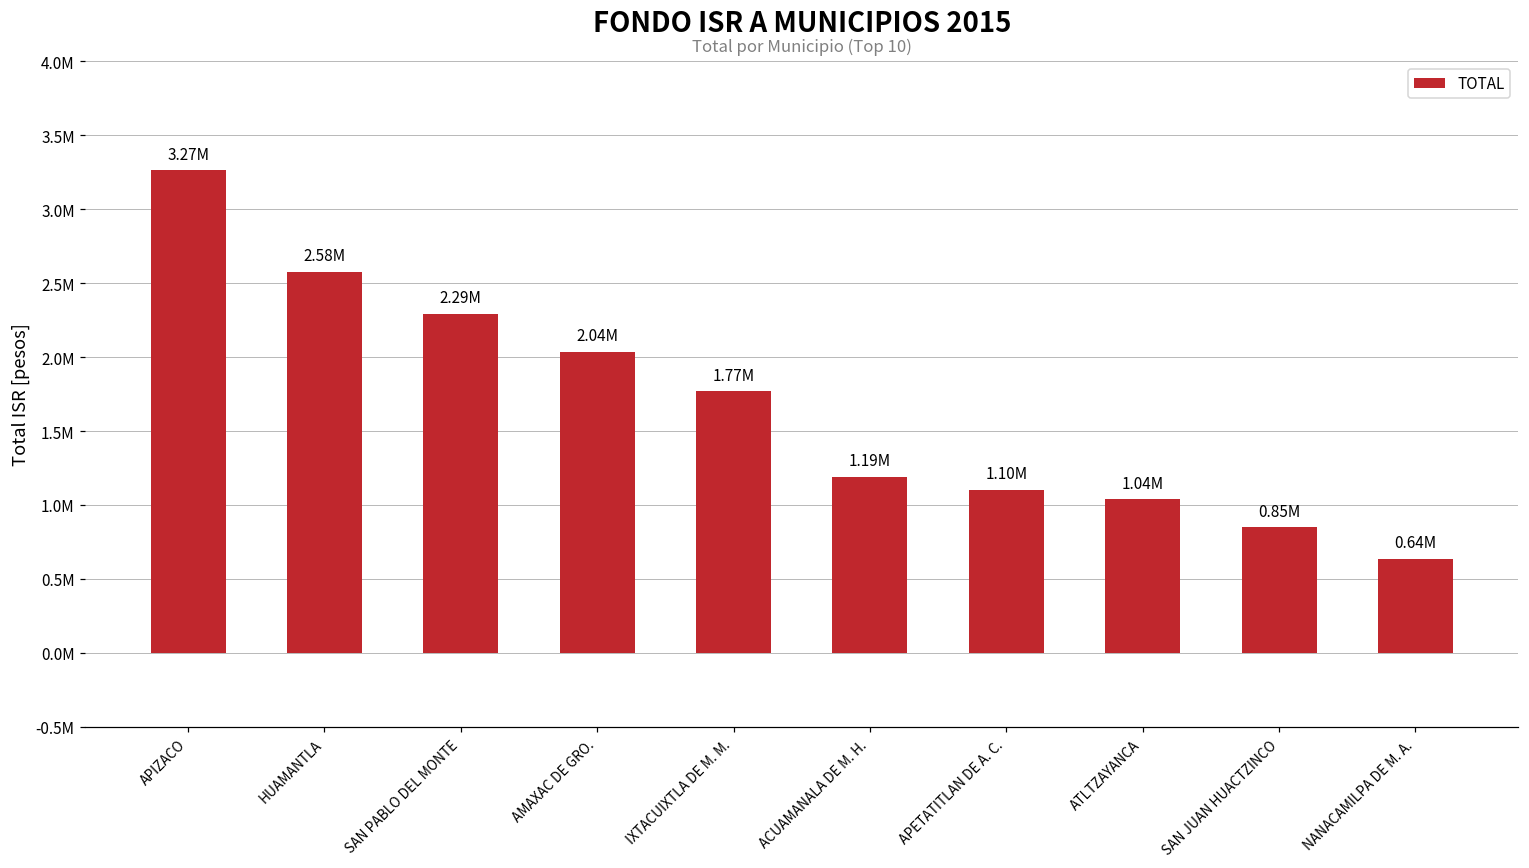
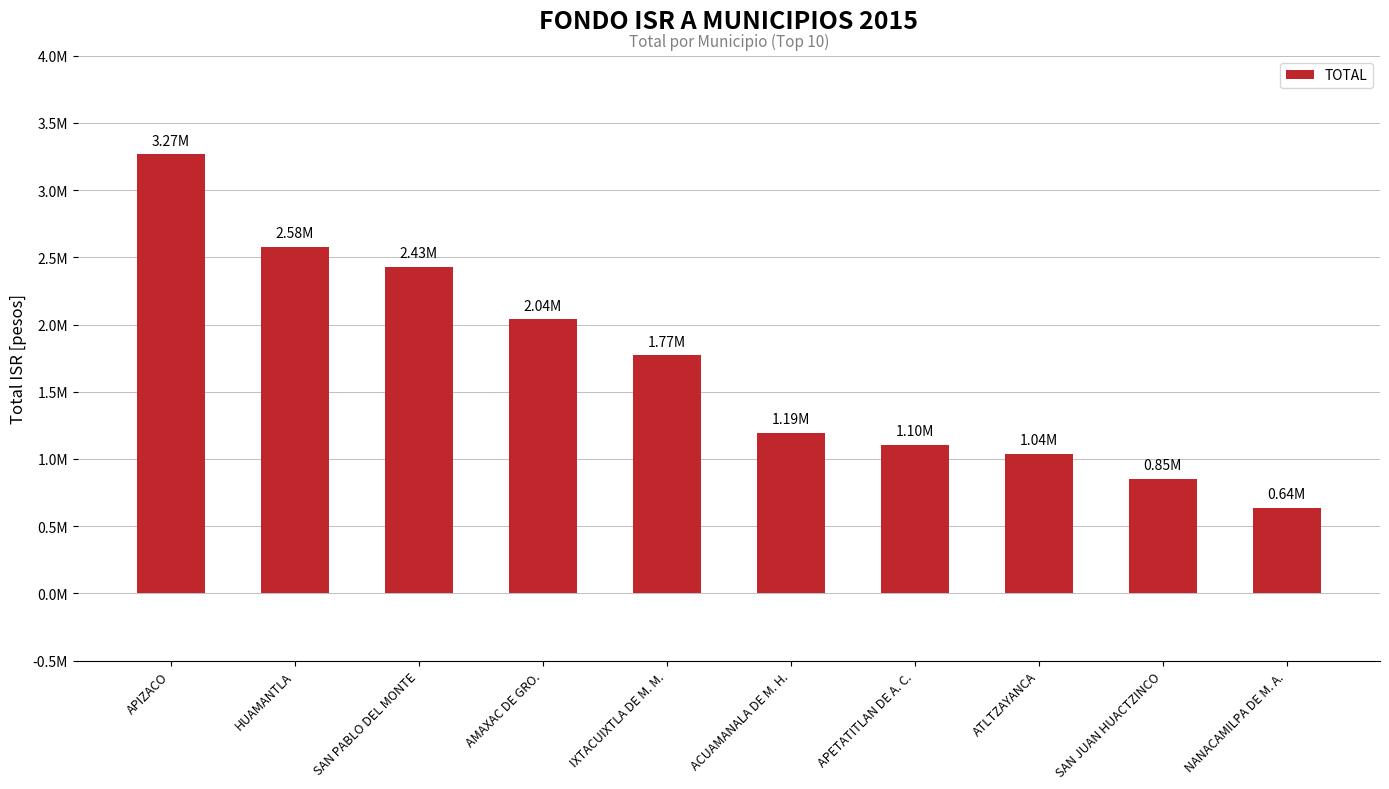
SAN PABLO DEL MONTE: 2.29M -> 2.43M
